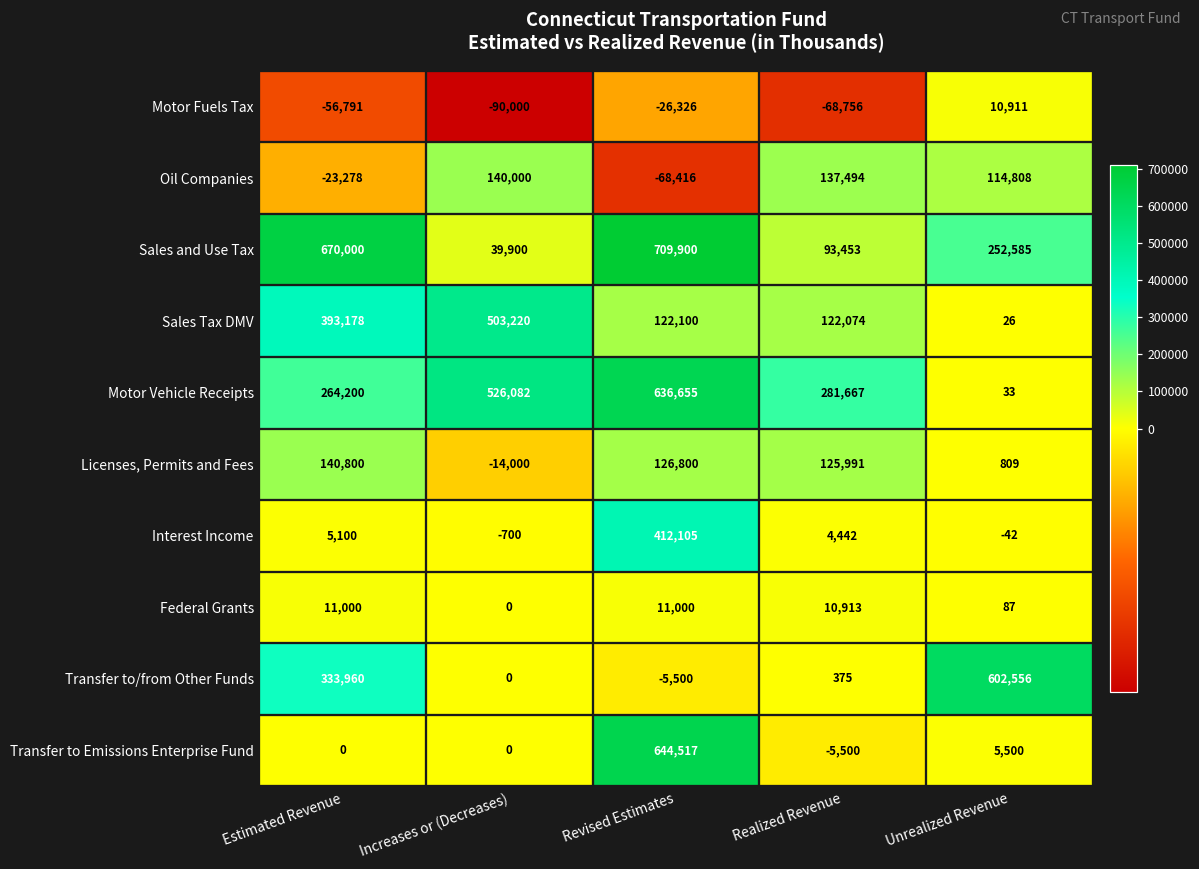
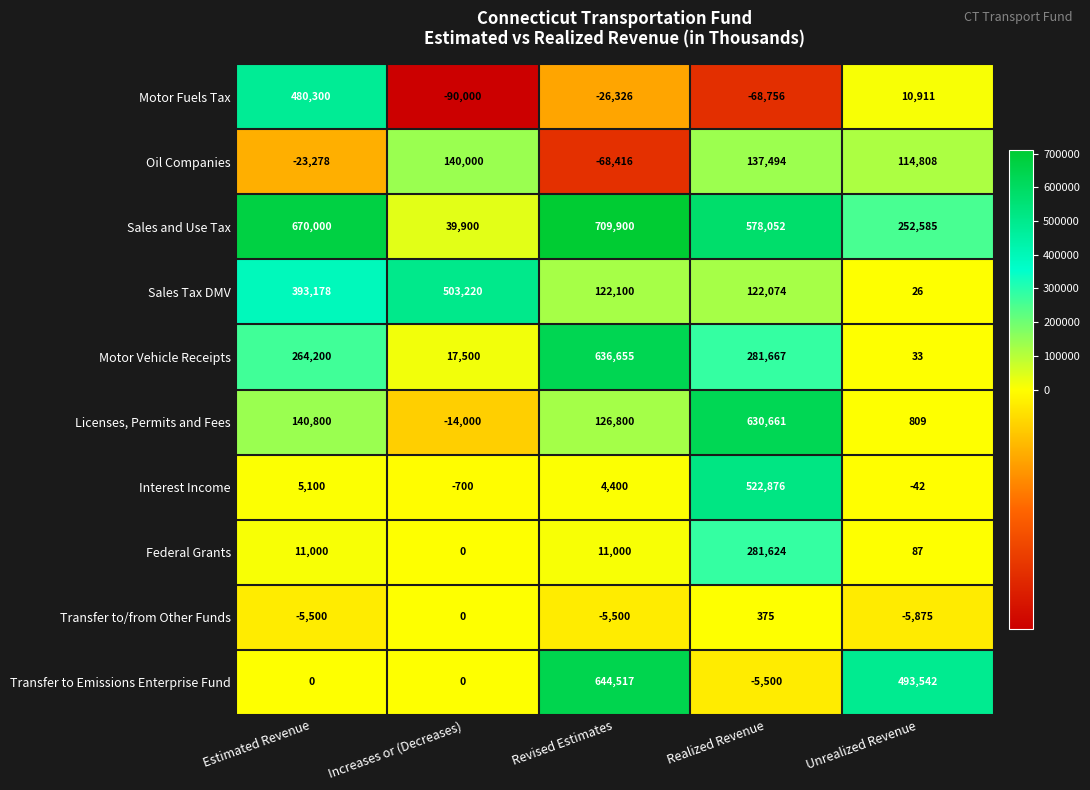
Motor Fuels Tax, Estimated Revenue: -56,791 -> 480,300
Sales and Use Tax, Realized Revenue: 93,453 -> 578,052
Motor Vehicle Receipts, Increases or (Decreases): 526,082 -> 17,500
Licenses, Permits and Fees, Realized Revenue: 125,991 -> 630,661
Interest Income, Revised Estimates: 412,105 -> 4,400
Interest Income, Realized Revenue: 4,442 -> 522,876
Federal Grants, Realized Revenue: 10,913 -> 281,624
Transfer to/from Other Funds, Estimated Revenue: 333,960 -> -5,500
Transfer to/from Other Funds, Unrealized Revenue: 602,556 -> -5,875
Transfer to Emissions Enterprise Fund, Unrealized Revenue: 5,500 -> 493,542
